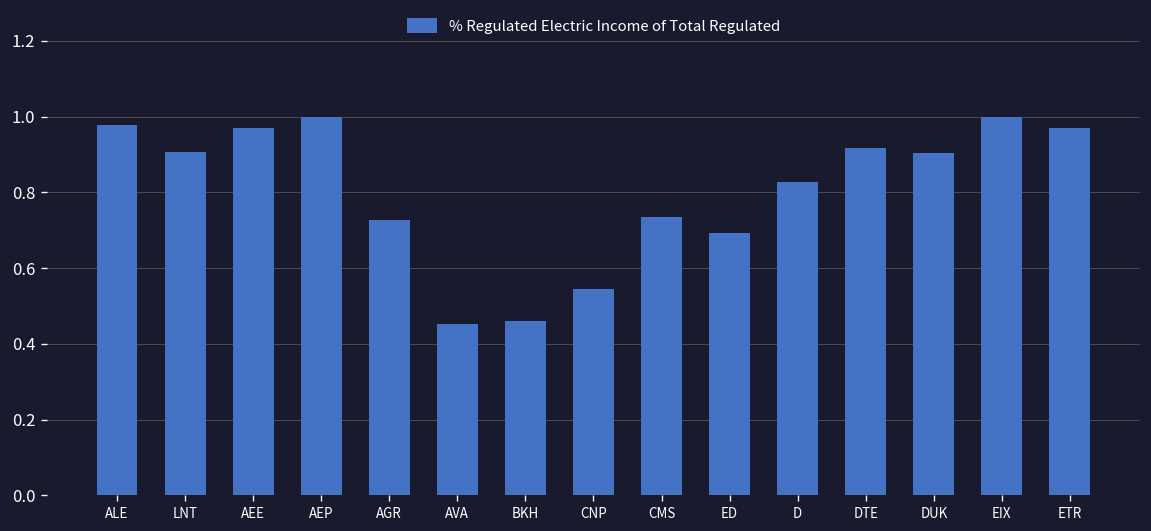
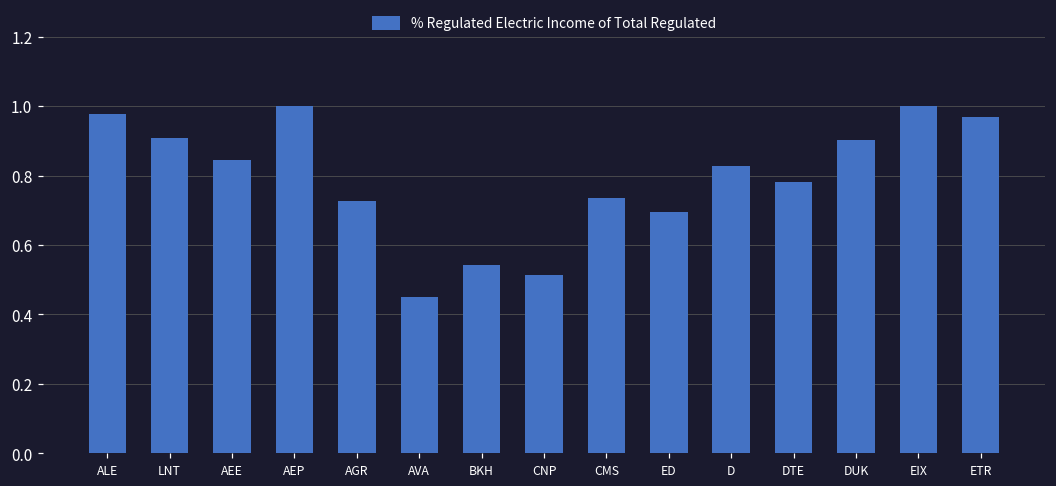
AEE: 0.97 -> 0.85
BKH: 0.46 -> 0.54
CNP: 0.55 -> 0.51
DTE: 0.92 -> 0.78
